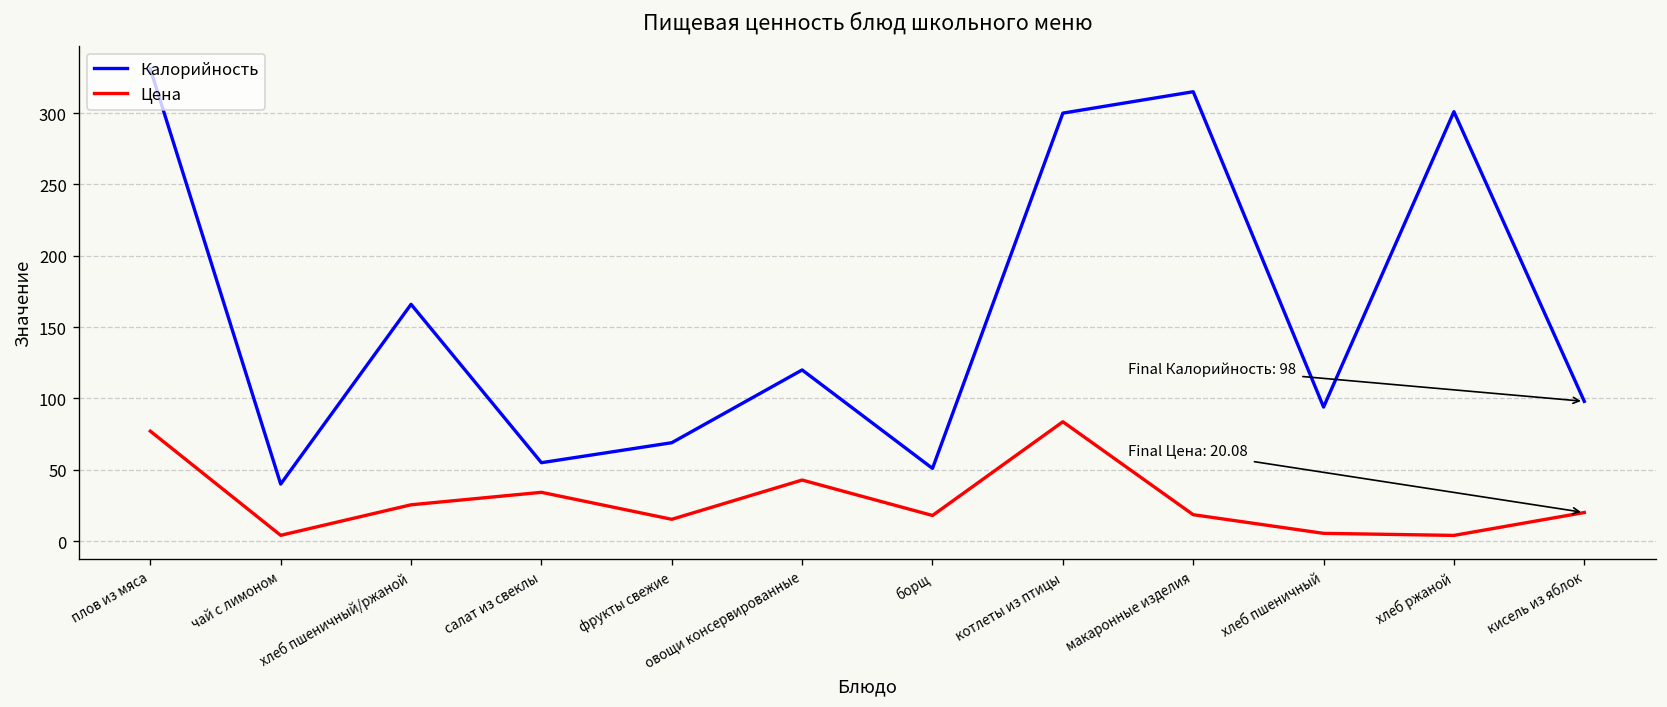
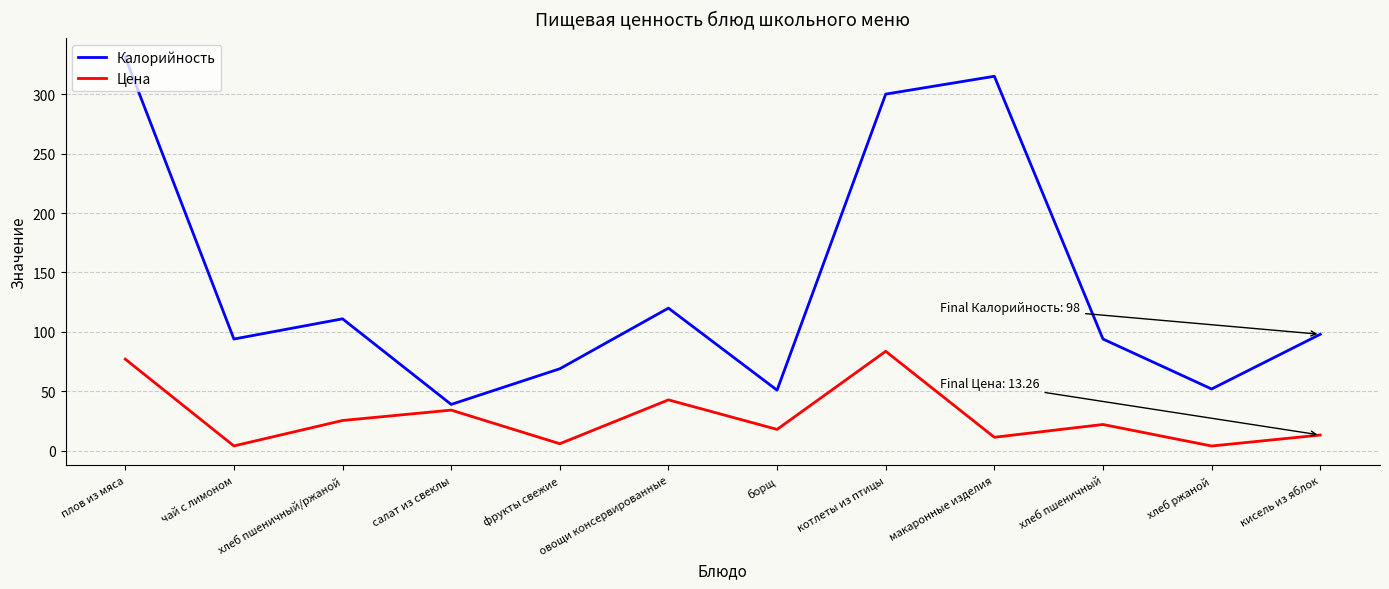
Калорийность, чай с лимоном: 40 -> 94
Калорийность, хлеб пшеничный/ржаной: 166 -> 111
Калорийность, салат из свеклы: 55 -> 39
Цена, фрукты свежие: 15 -> 6
Цена, макаронные изделия: 19 -> 11
Цена, хлеб пшеничный: 5 -> 22
Калорийность, хлеб ржаной: 301 -> 52
Цена, кисель из яблок: 20.08 -> 13.26
